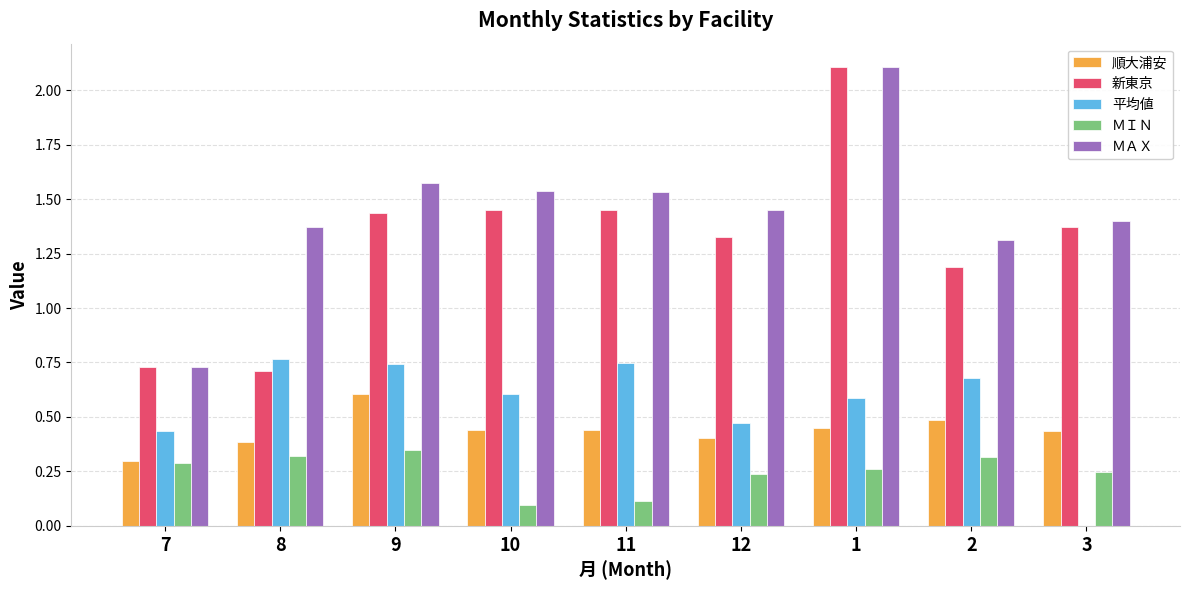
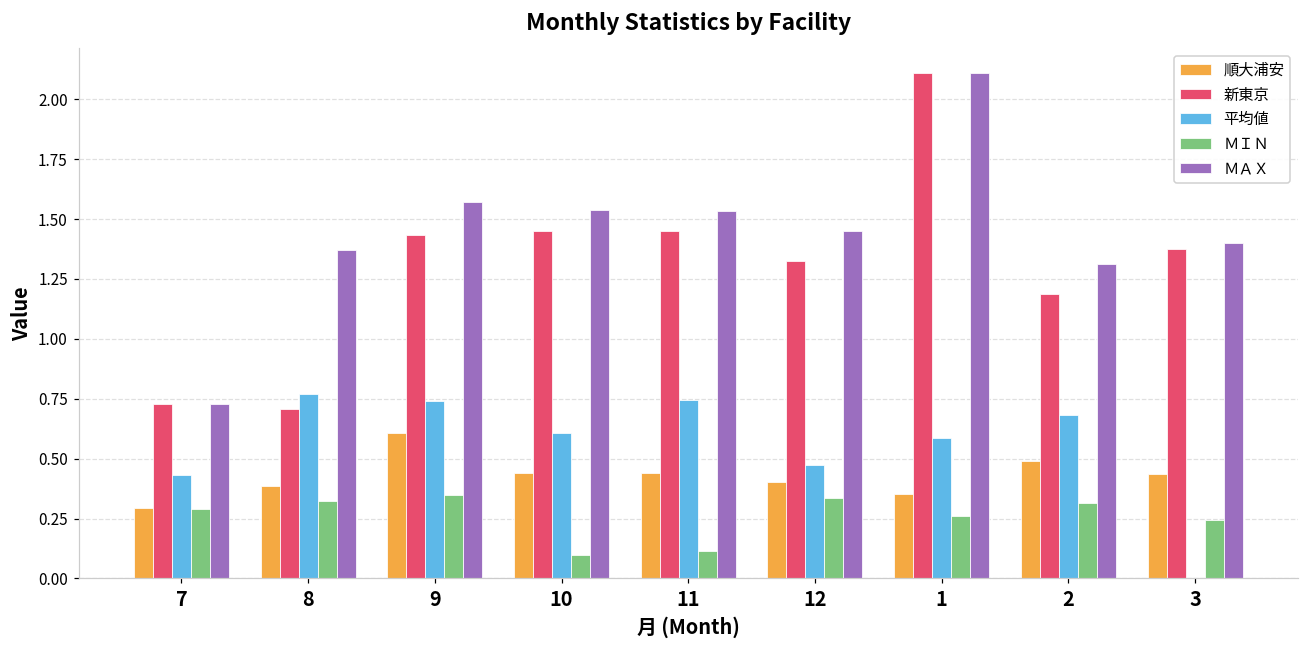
ＭＩＮ, 12: 0.24 -> 0.34
順大浦安, 1: 0.45 -> 0.35
